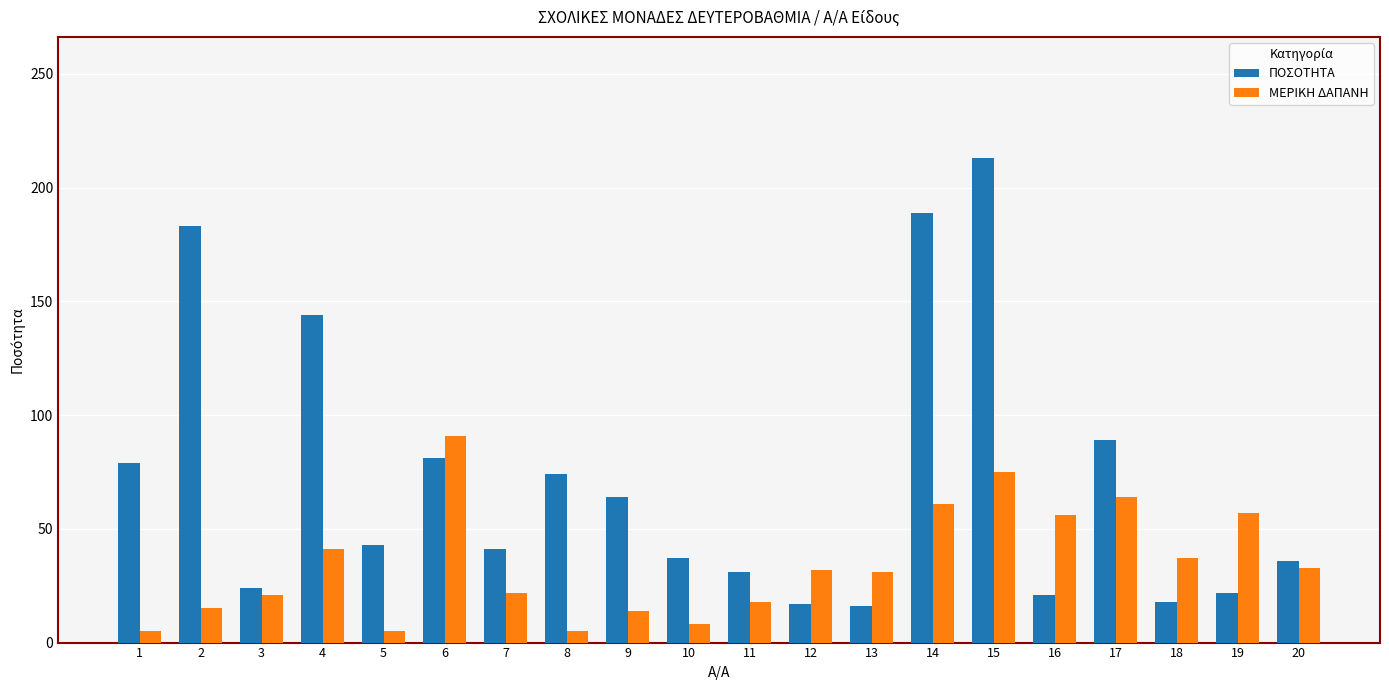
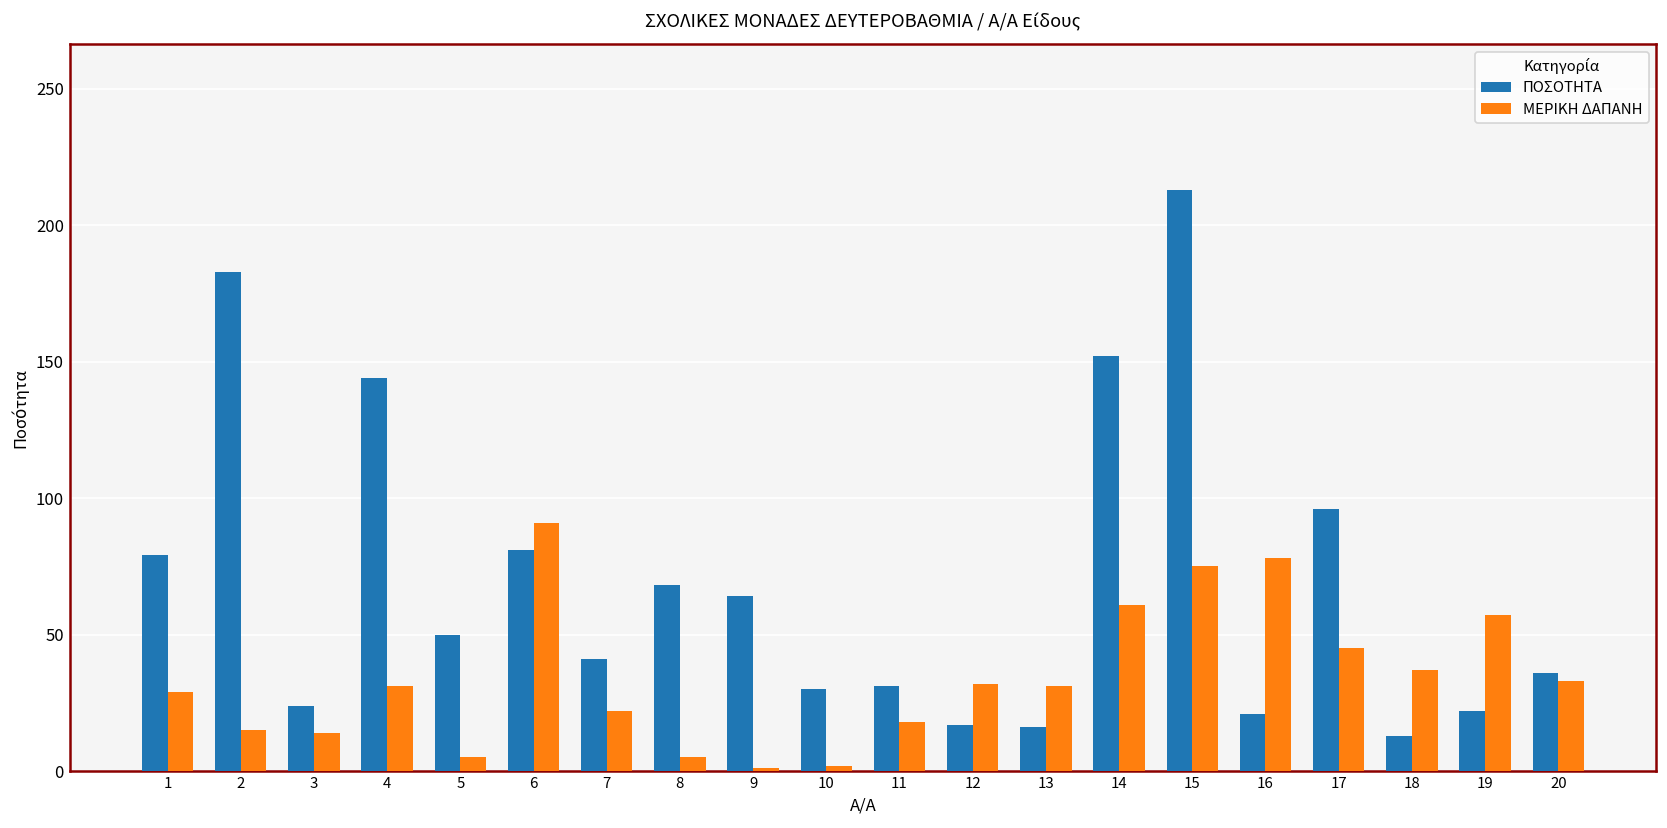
ΜΕΡΙΚΗ ΔΑΠΑΝΗ, 1: 5 -> 29
ΜΕΡΙΚΗ ΔΑΠΑΝΗ, 3: 21 -> 14
ΜΕΡΙΚΗ ΔΑΠΑΝΗ, 4: 41 -> 31
ΠΟΣΟΤΗΤΑ, 5: 43 -> 50
ΠΟΣΟΤΗΤΑ, 8: 74 -> 68
ΜΕΡΙΚΗ ΔΑΠΑΝΗ, 9: 14 -> 1
ΠΟΣΟΤΗΤΑ, 10: 37 -> 30
ΜΕΡΙΚΗ ΔΑΠΑΝΗ, 10: 8 -> 2
ΠΟΣΟΤΗΤΑ, 14: 189 -> 152
ΜΕΡΙΚΗ ΔΑΠΑΝΗ, 16: 56 -> 78
ΠΟΣΟΤΗΤΑ, 17: 89 -> 96
ΜΕΡΙΚΗ ΔΑΠΑΝΗ, 17: 64 -> 45
ΠΟΣΟΤΗΤΑ, 18: 18 -> 13
